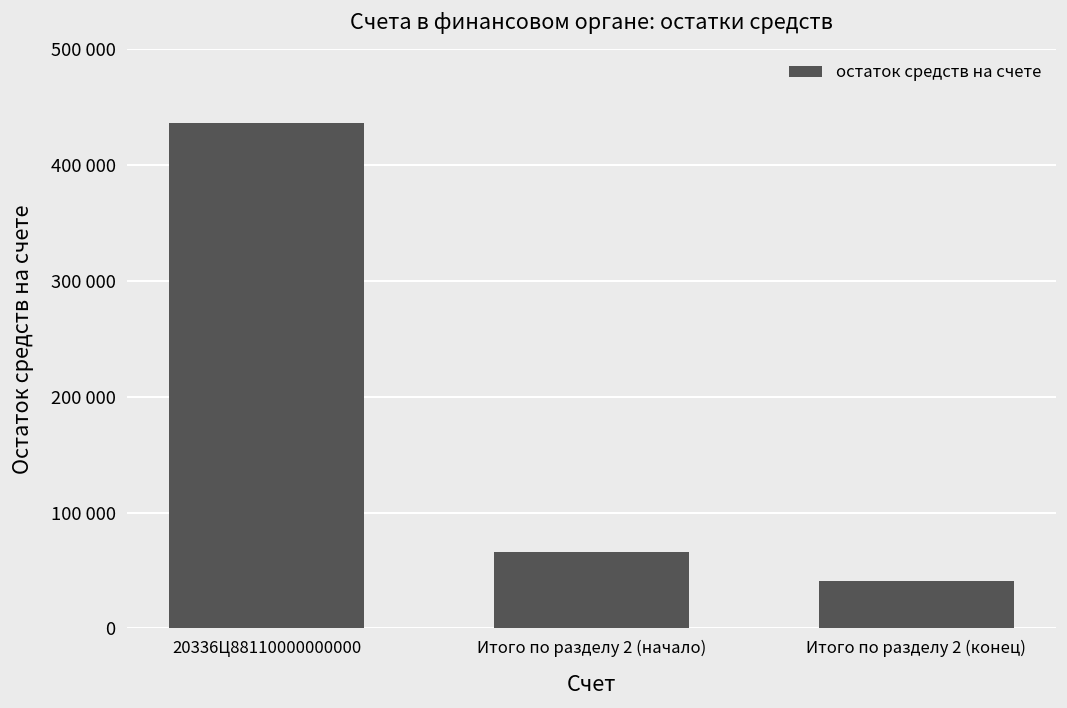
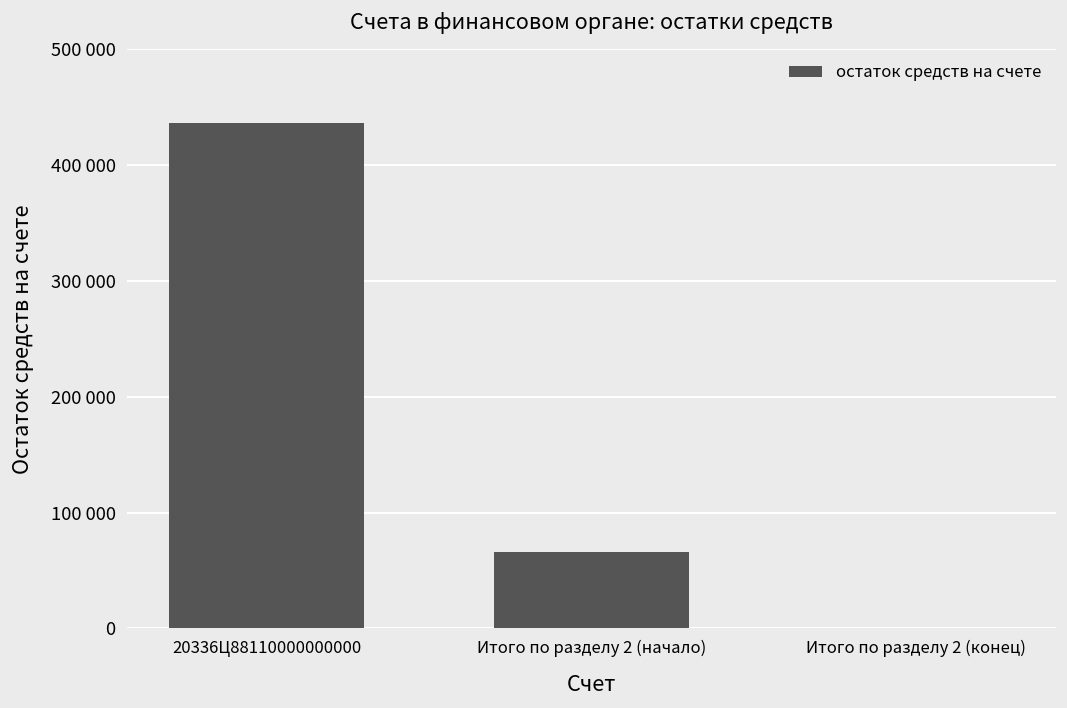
Итого по разделу 2 (конец): 40000 -> 0
